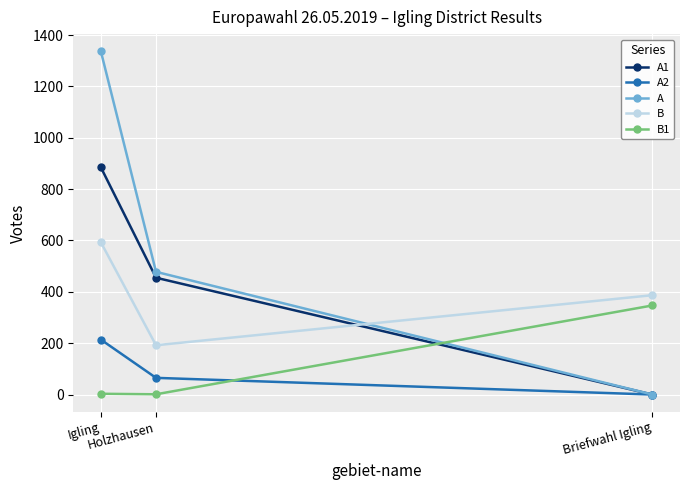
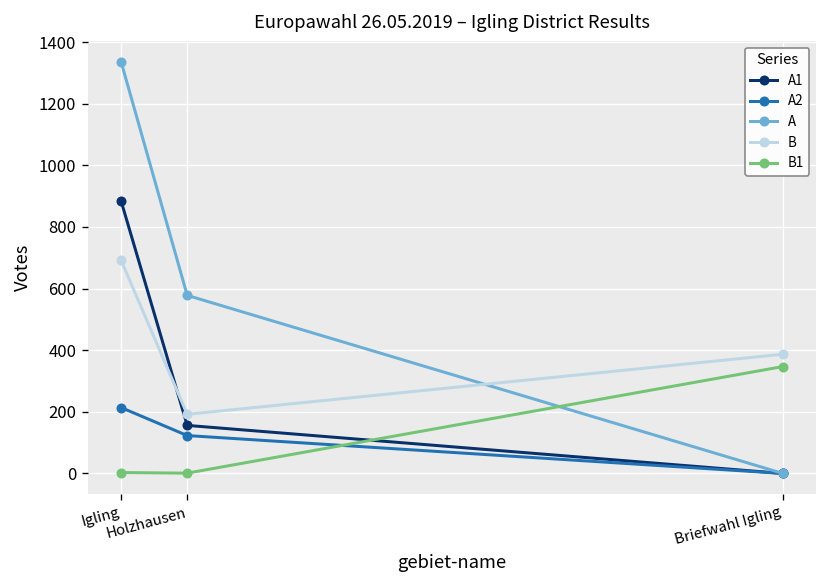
B, Igling: 590 -> 690
A1, Holzhausen: 460 -> 160
A2, Holzhausen: 70 -> 120
A, Holzhausen: 480 -> 580
